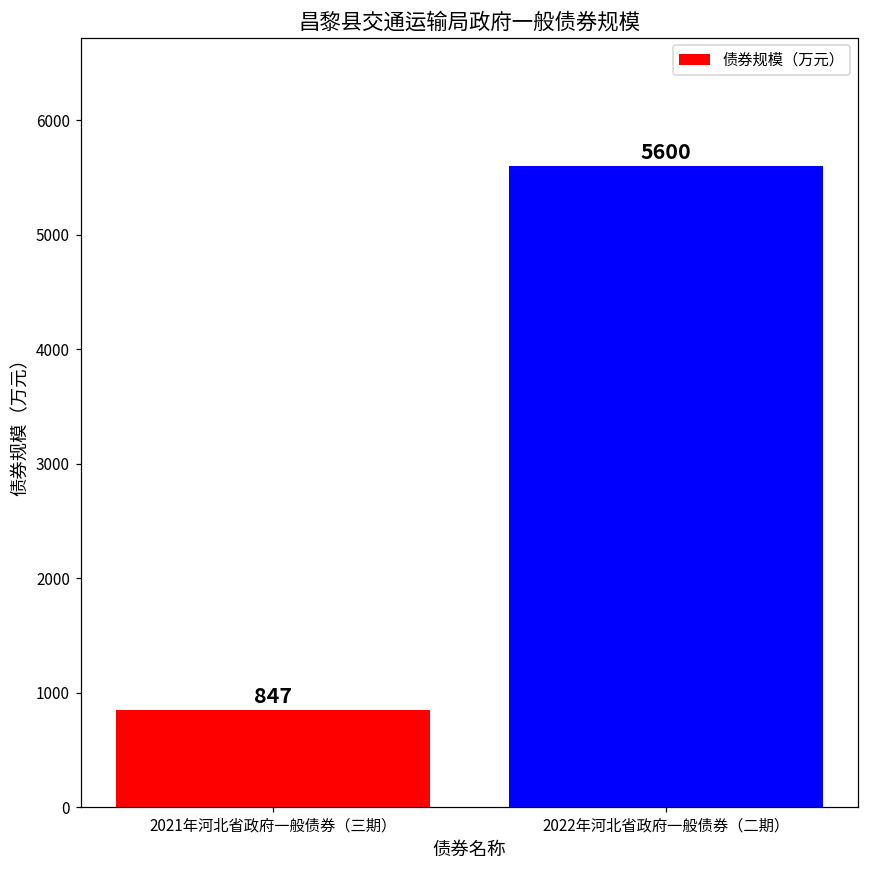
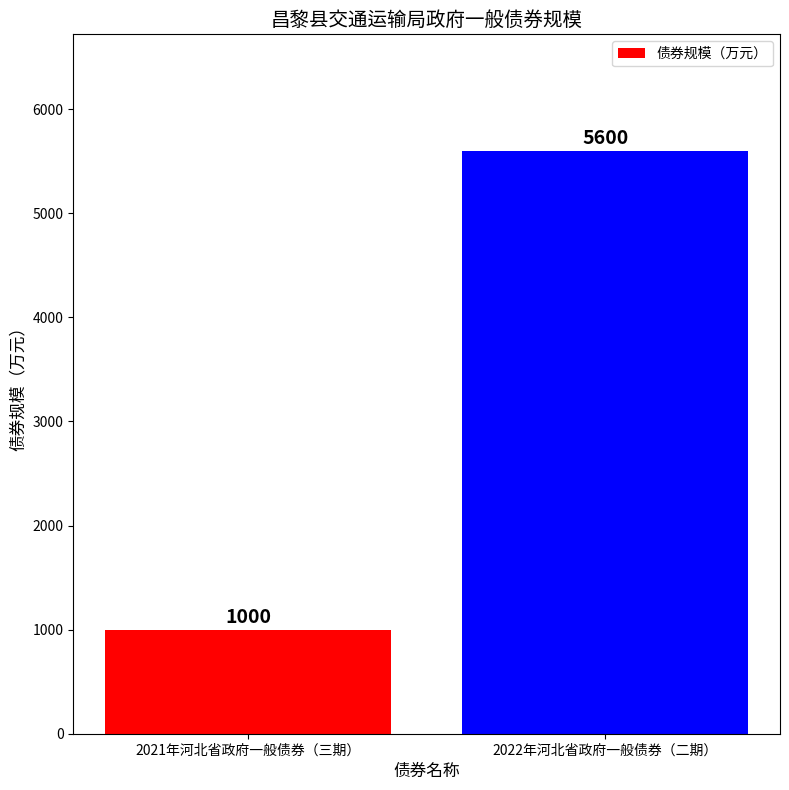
2021年河北省政府一般债券（三期）: 847 -> 1000
